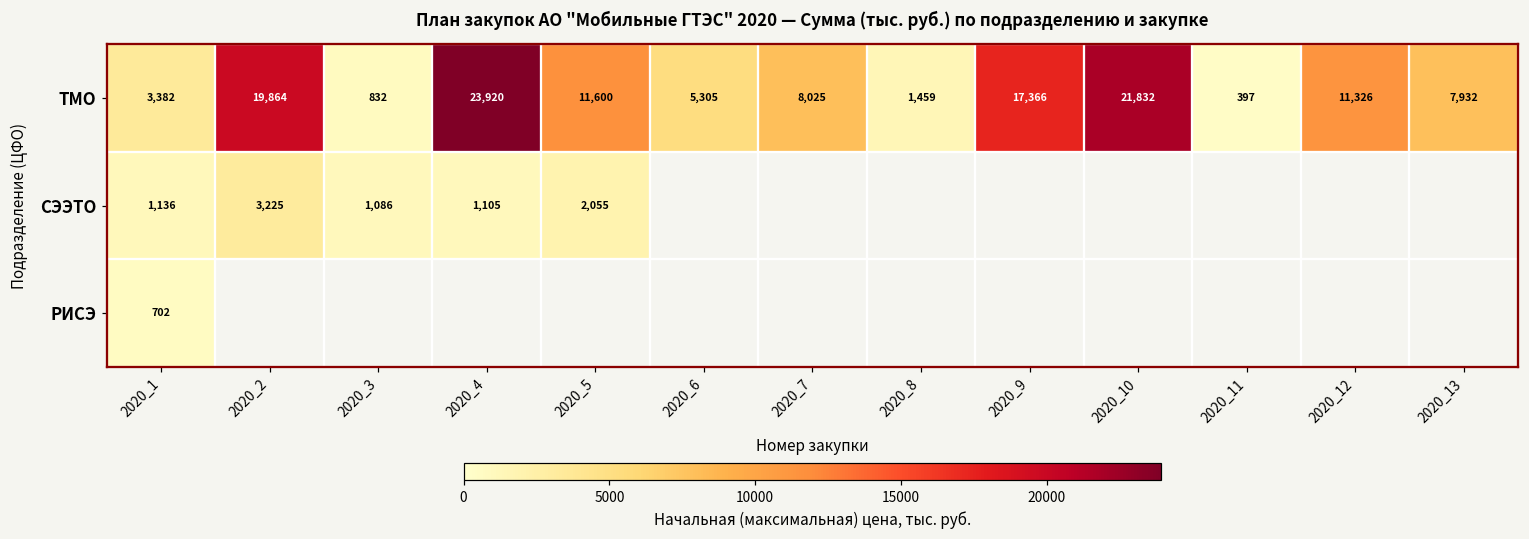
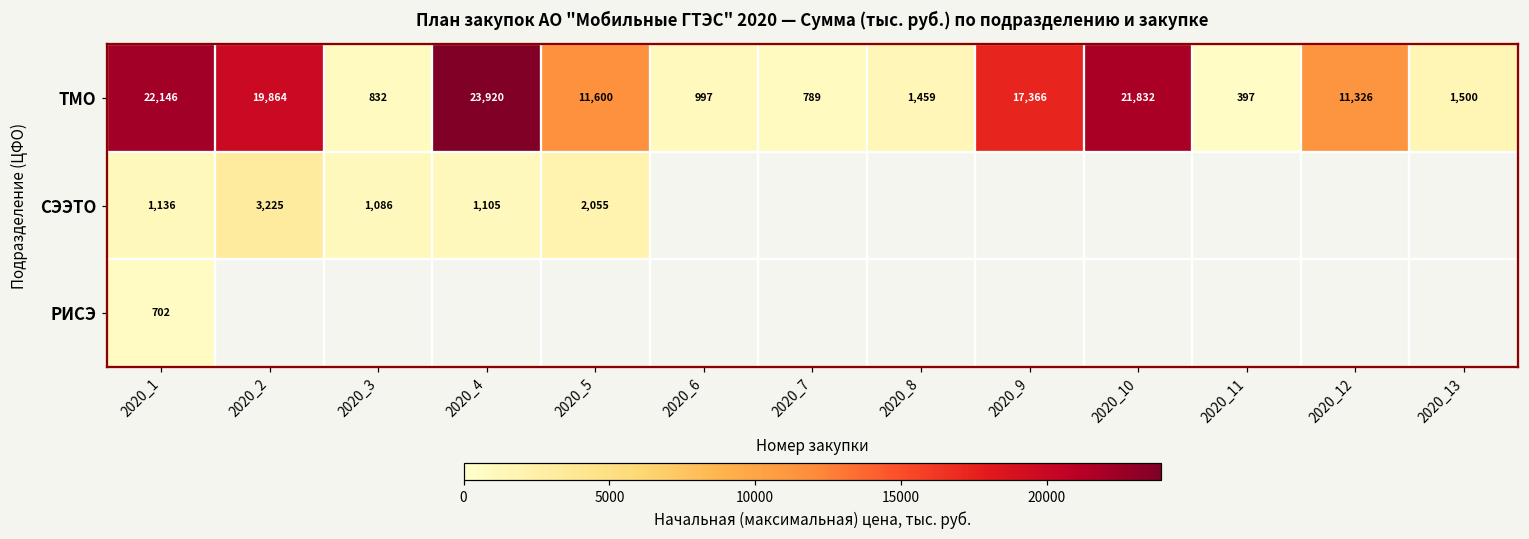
ТМО, 2020_1: 3,382 -> 22,146
ТМО, 2020_6: 5,305 -> 997
ТМО, 2020_7: 8,025 -> 789
ТМО, 2020_13: 7,932 -> 1,500
